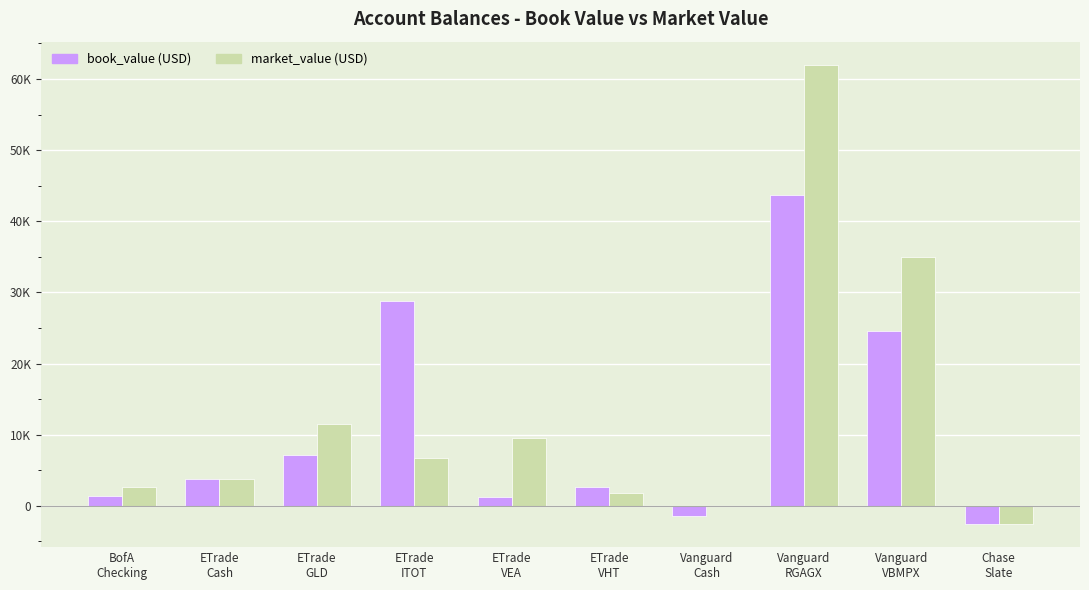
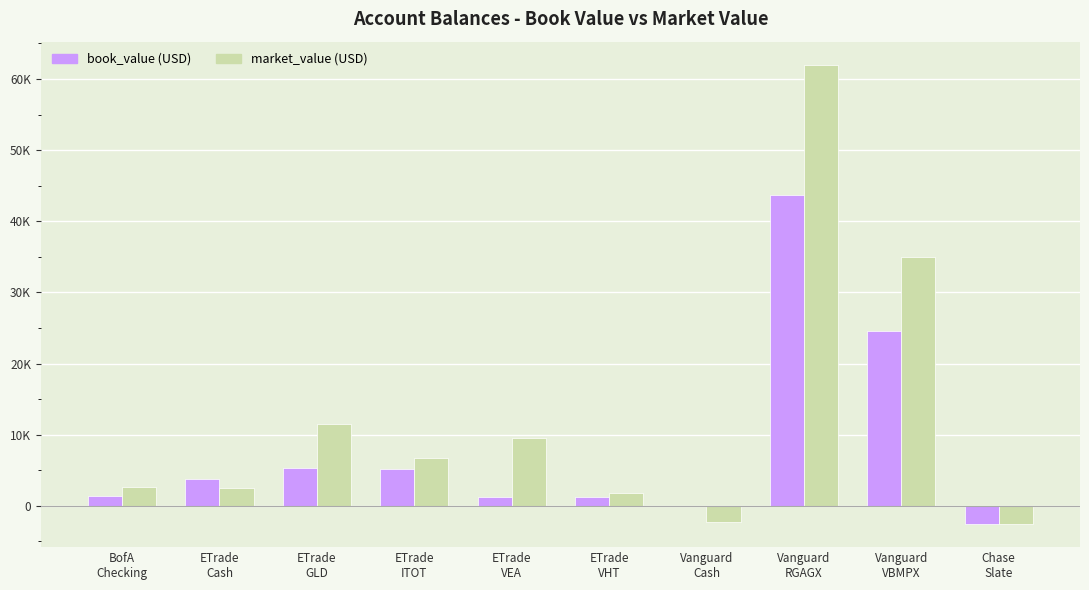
market_value (USD), ETrade Cash: 4000 -> 2000
book_value (USD), ETrade GLD: 7000 -> 5000
book_value (USD), ETrade ITOT: 29000 -> 5000
book_value (USD), ETrade VHT: 3000 -> 1000
book_value (USD), Vanguard Cash: -1000 -> 0
market_value (USD), Vanguard Cash: 0 -> -2000
